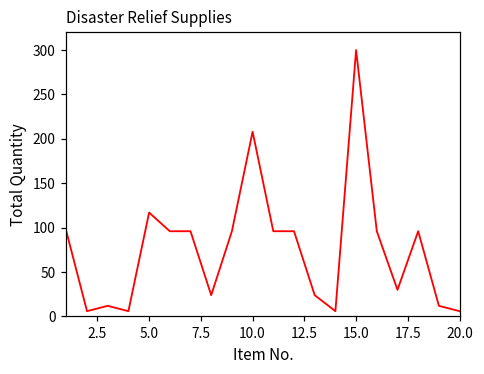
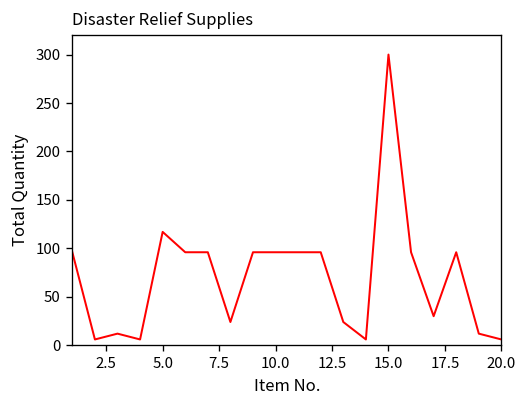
10.0: 210 -> 100
